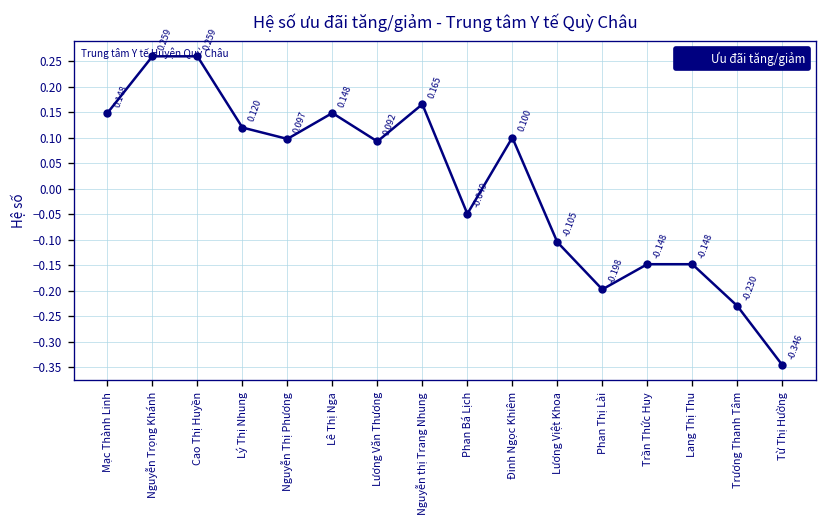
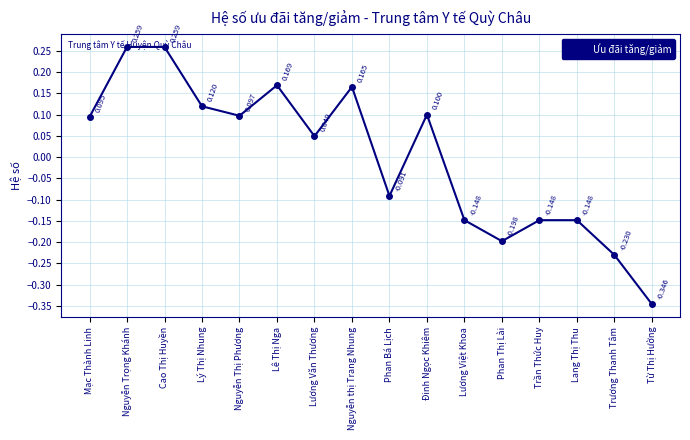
Mạc Thành Linh: 0.148 -> 0.095
Lê Thị Nga: 0.148 -> 0.169
Lương Văn Thương: 0.092 -> 0.049
Phan Bá Lịch: -0.049 -> -0.091
Lương Việt Khoa: -0.105 -> -0.148
